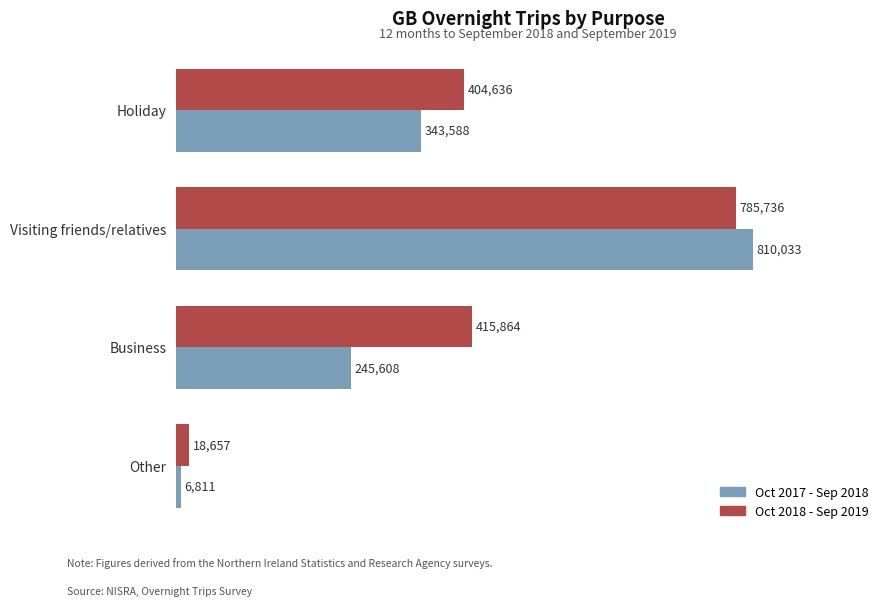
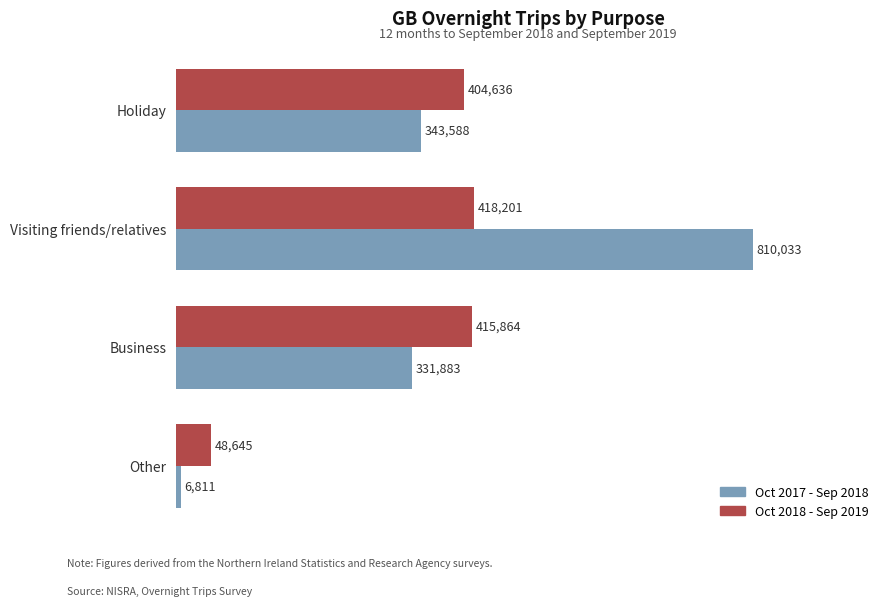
Oct 2018 - Sep 2019, Visiting friends/relatives: 785,736 -> 418,201
Oct 2017 - Sep 2018, Business: 245,608 -> 331,883
Oct 2018 - Sep 2019, Other: 18,657 -> 48,645
